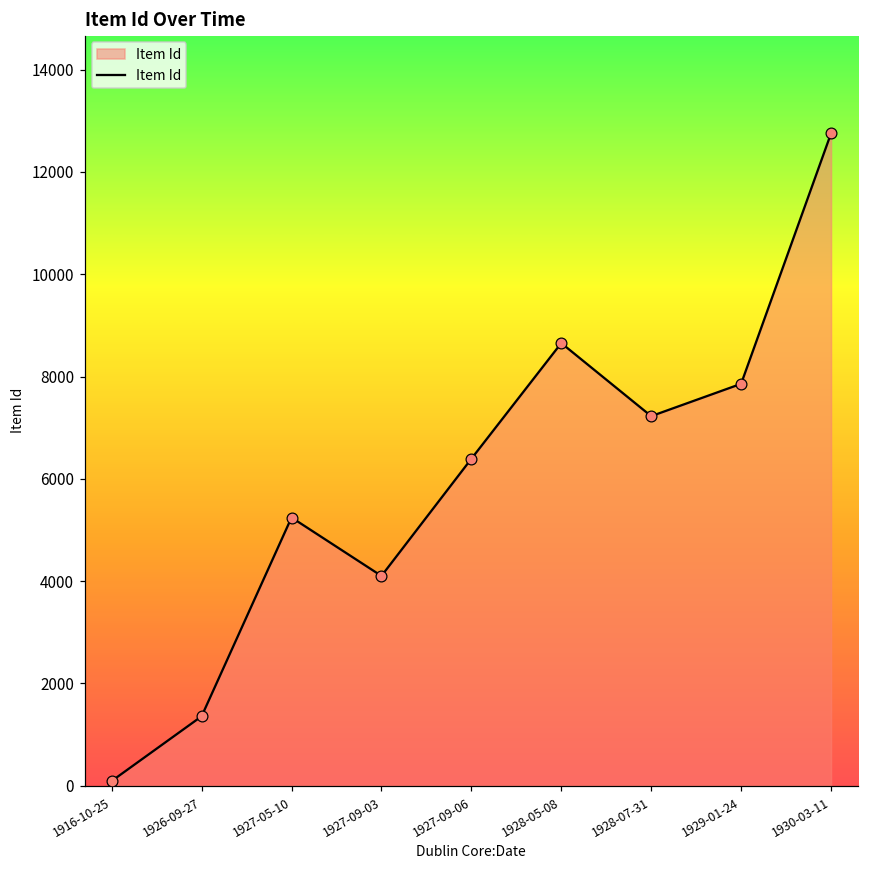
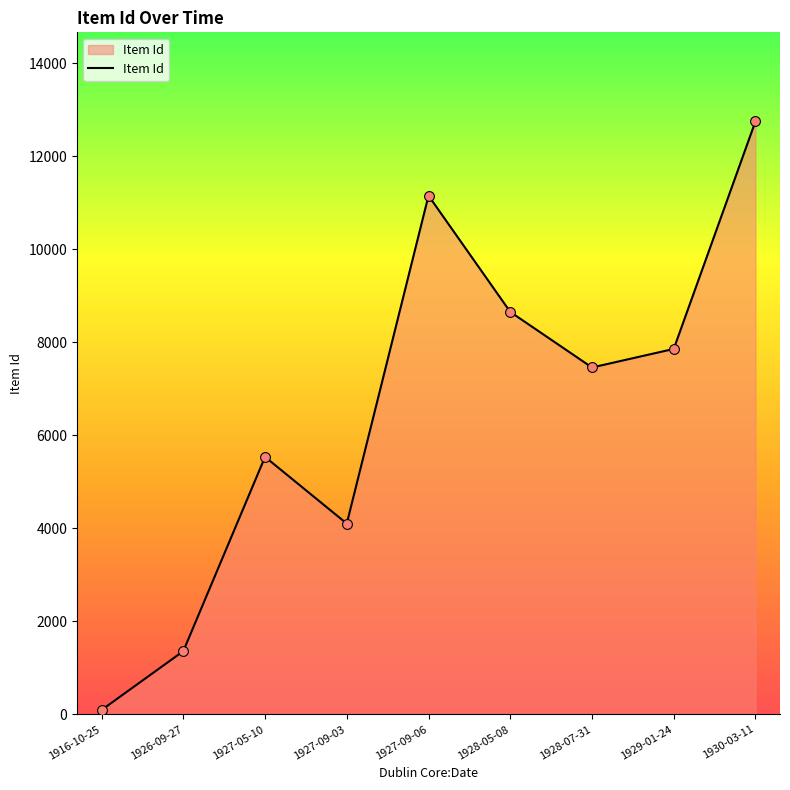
1927-05-10: 5200 -> 5500
1927-09-06: 6400 -> 11200
1928-07-31: 7200 -> 7500
